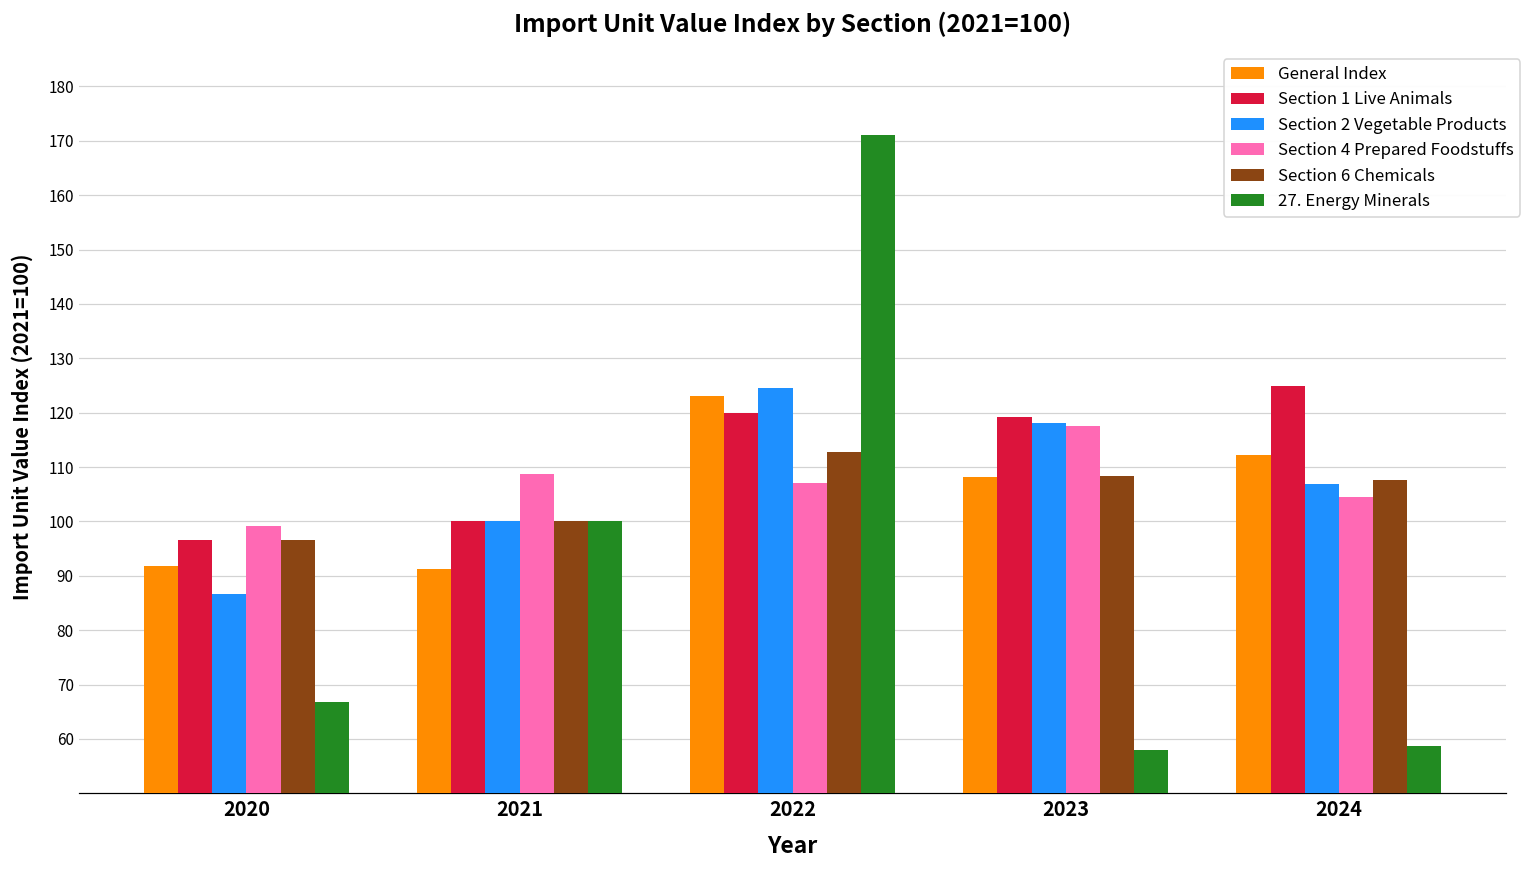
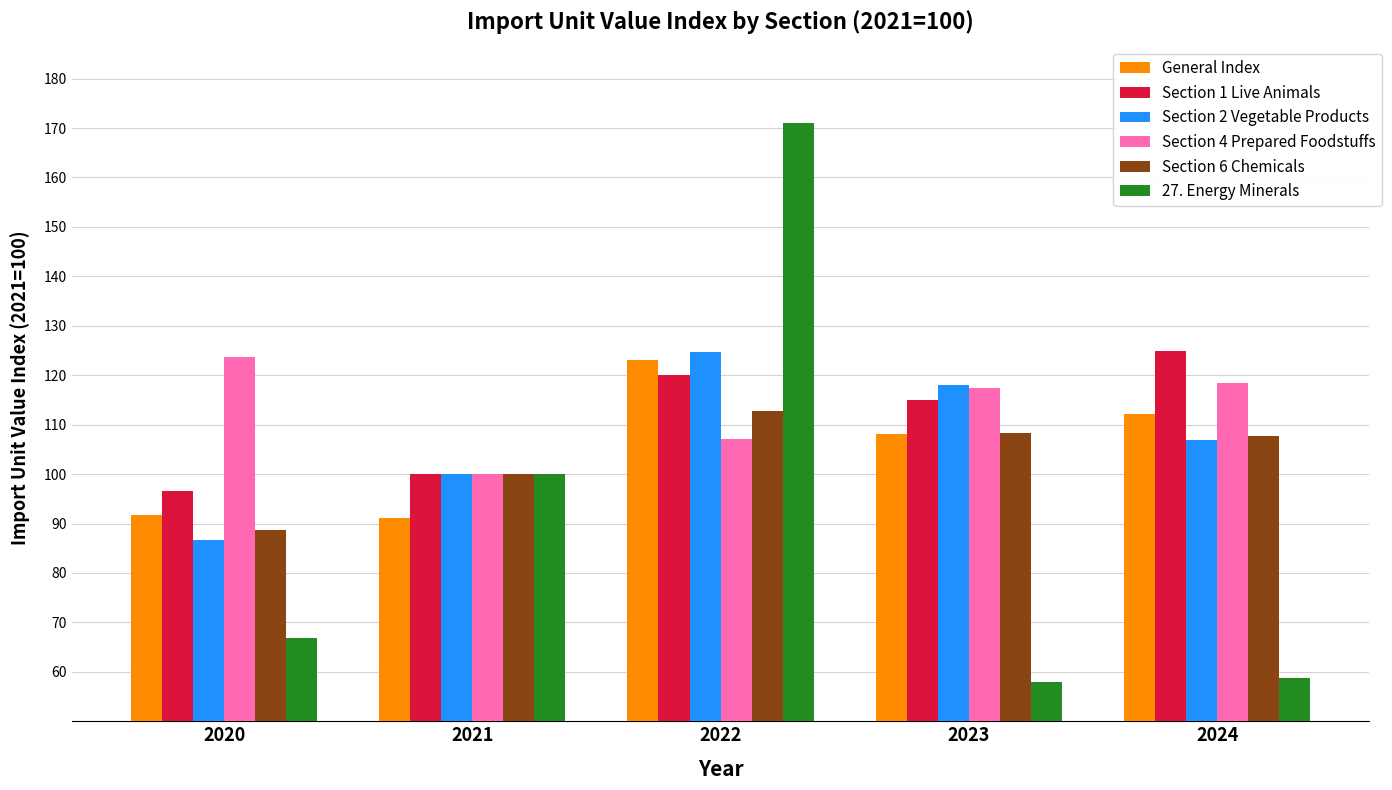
Section 4 Prepared Foodstuffs, 2020: 99 -> 124
Section 6 Chemicals, 2020: 97 -> 89
Section 4 Prepared Foodstuffs, 2021: 109 -> 100
Section 1 Live Animals, 2023: 119 -> 115
Section 4 Prepared Foodstuffs, 2024: 105 -> 118
